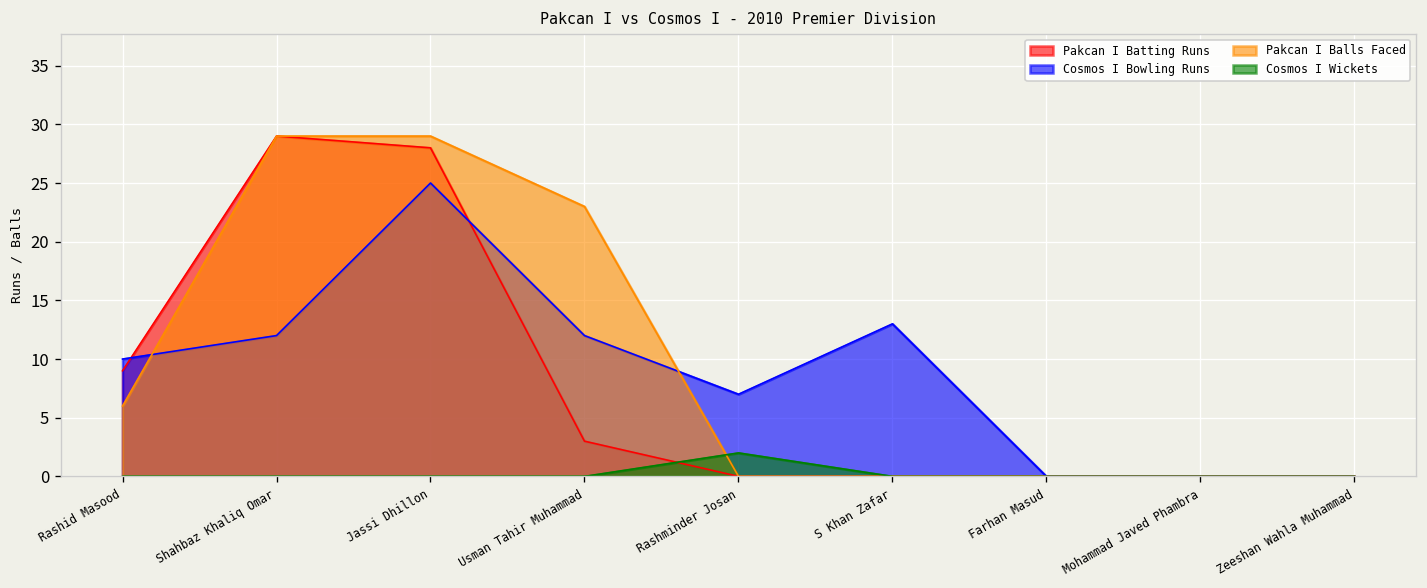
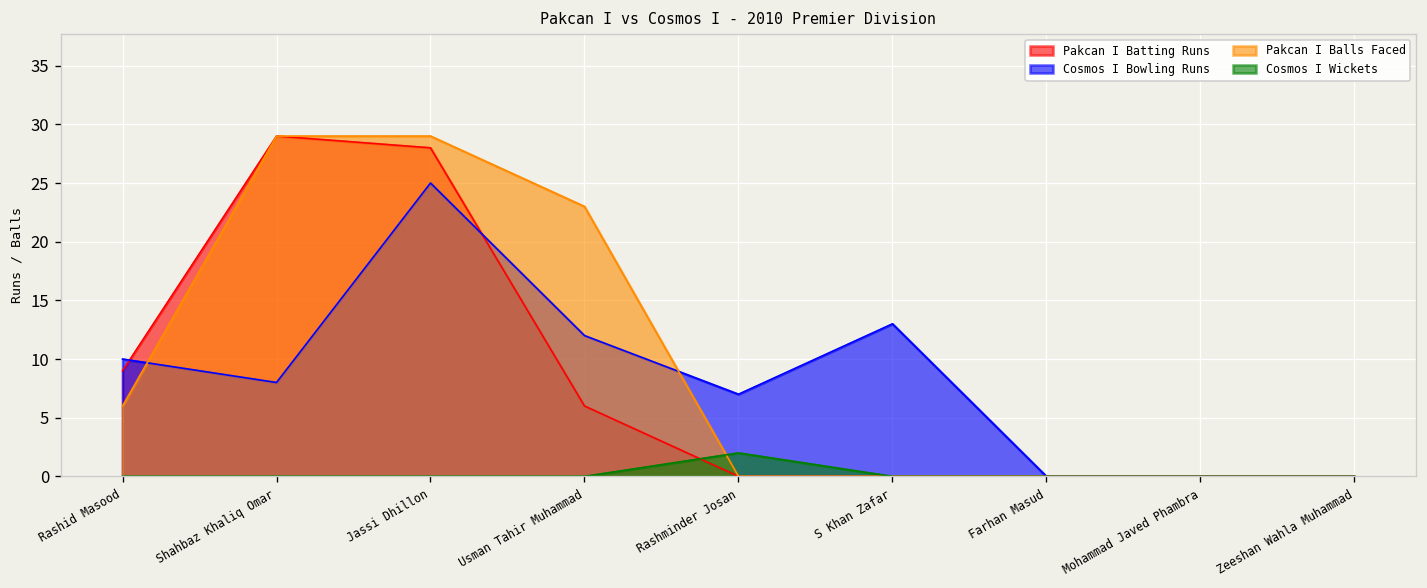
Cosmos I Bowling Runs, Shahbaz Khaliq Omar: 12 -> 8
Pakcan I Batting Runs, Usman Tahir Muhammad: 3 -> 6
